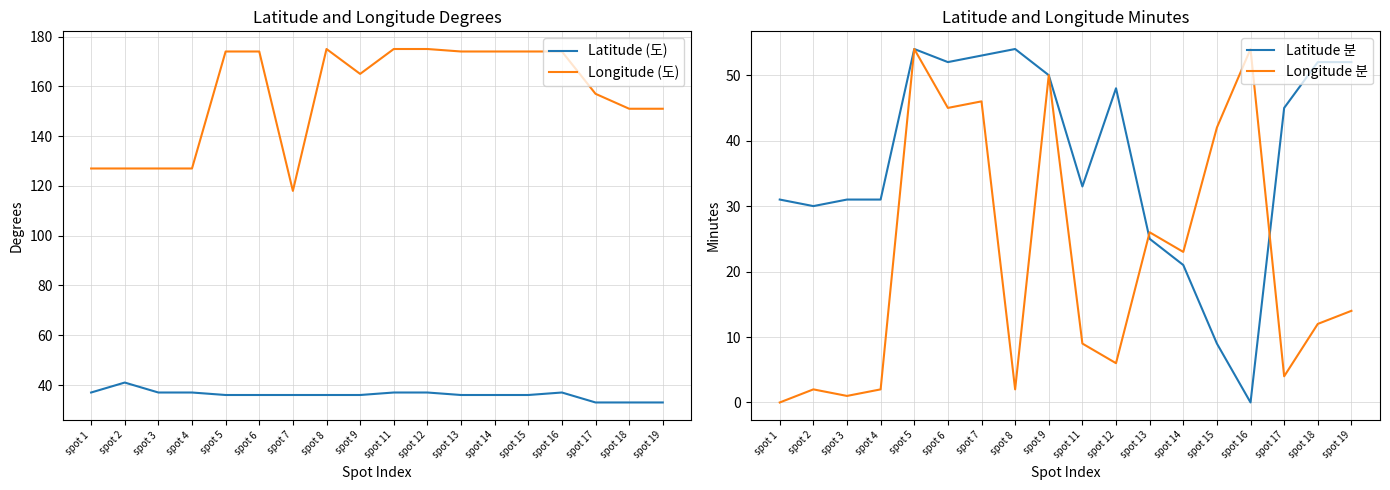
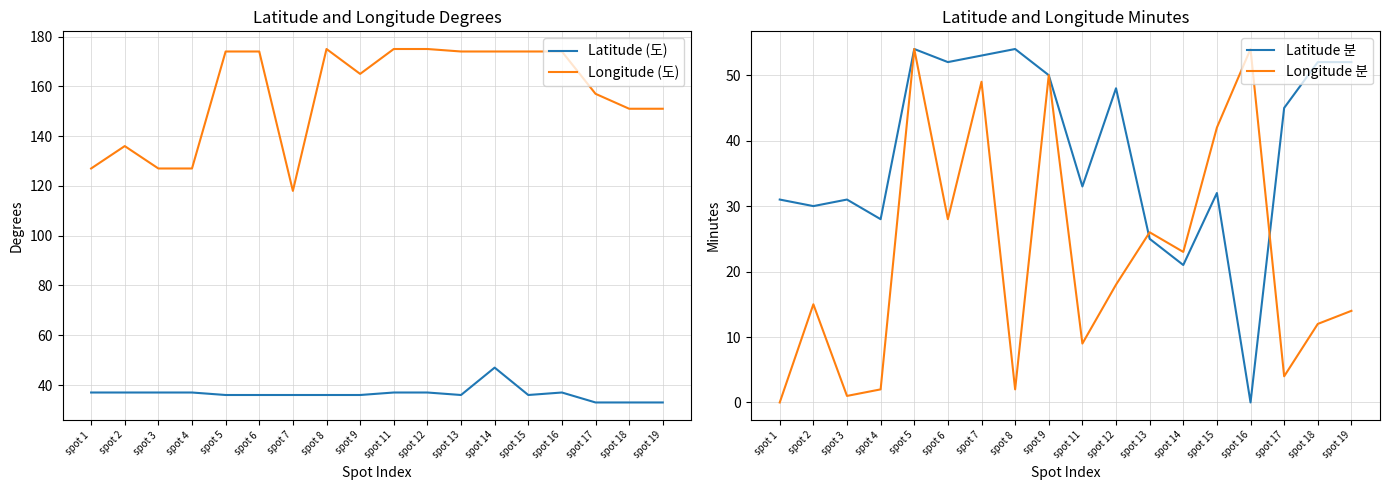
Latitude and Longitude Degrees, Latitude (도), spot 2: 41 -> 37
Latitude and Longitude Degrees, Longitude (도), spot 2: 127 -> 136
Latitude and Longitude Degrees, Latitude (도), spot 14: 36 -> 47
Latitude and Longitude Minutes, Longitude 분, spot 2: 2 -> 15
Latitude and Longitude Minutes, Latitude 분, spot 4: 31 -> 28
Latitude and Longitude Minutes, Longitude 분, spot 6: 45 -> 28
Latitude and Longitude Minutes, Longitude 분, spot 7: 46 -> 49
Latitude and Longitude Minutes, Longitude 분, spot 12: 6 -> 18
Latitude and Longitude Minutes, Latitude 분, spot 15: 9 -> 32
